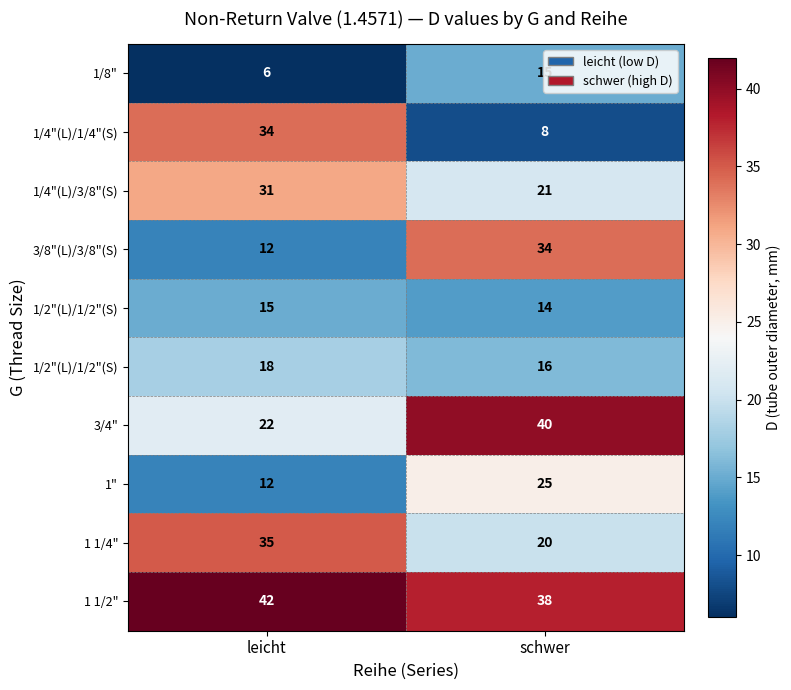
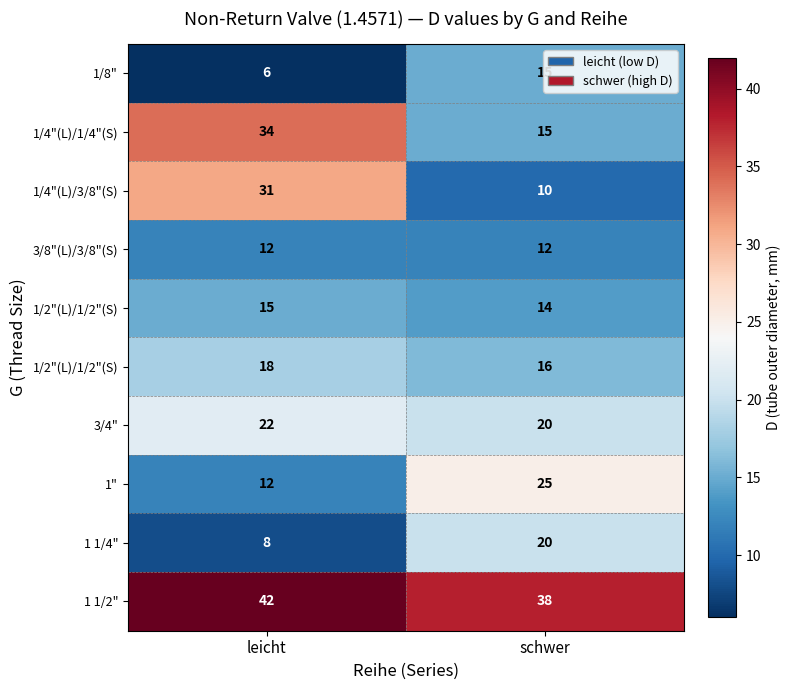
1/4"(L)/1/4"(S), schwer: 8 -> 15
1/4"(L)/3/8"(S), schwer: 21 -> 10
3/8"(L)/3/8"(S), schwer: 34 -> 12
3/4", schwer: 40 -> 20
1 1/4", leicht: 35 -> 8
